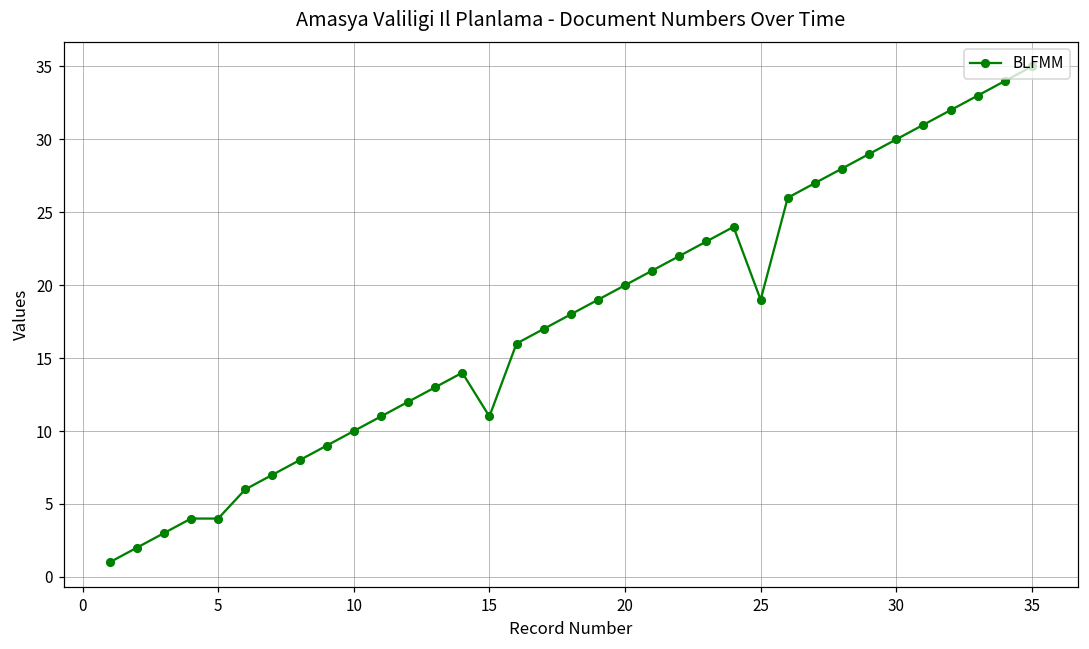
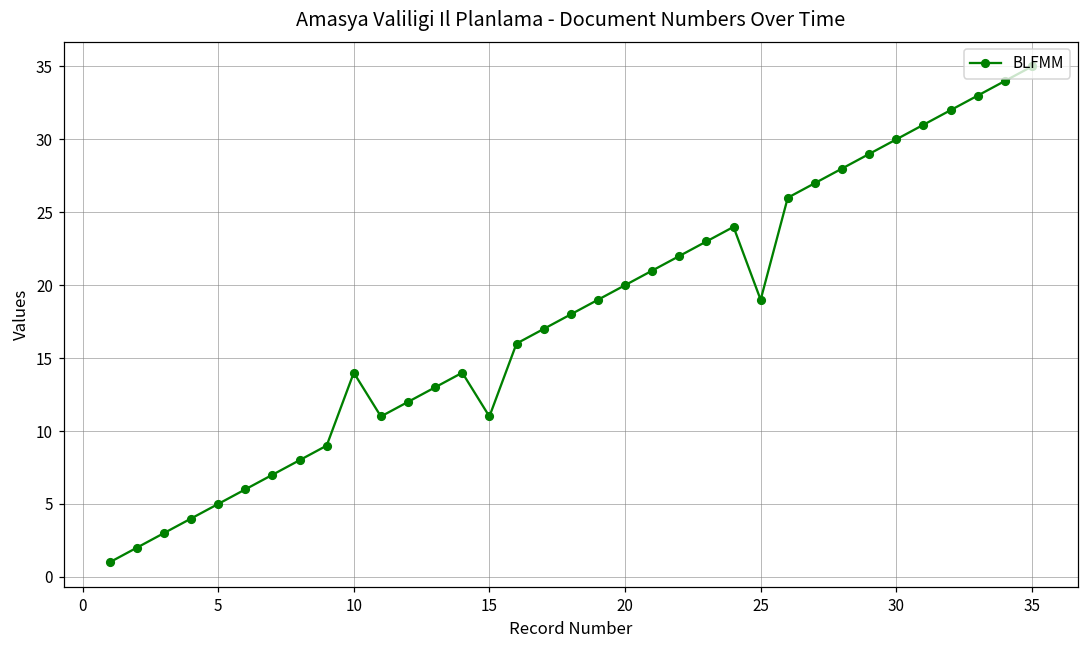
5: 4 -> 5
10: 10 -> 14
